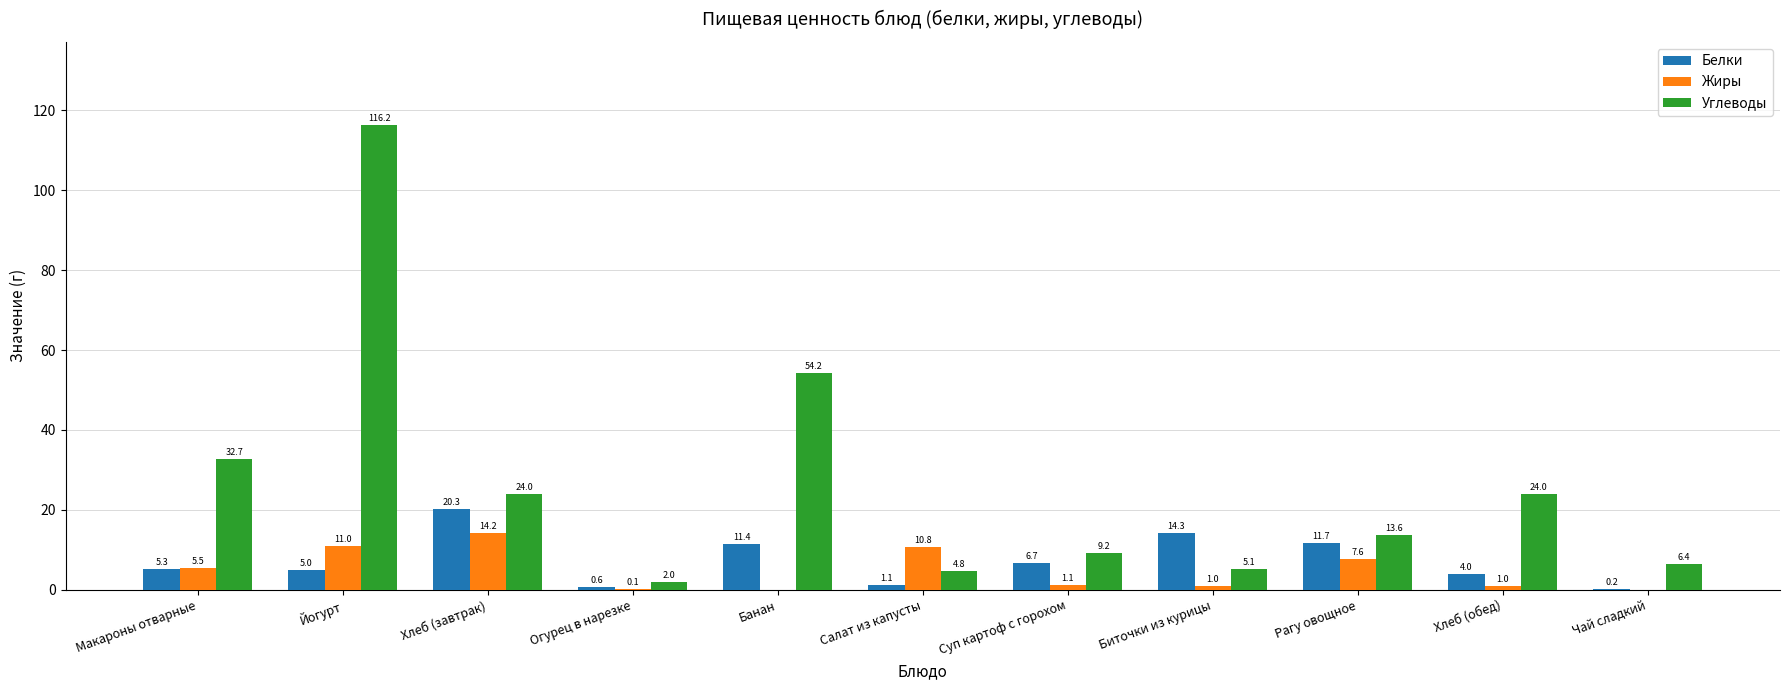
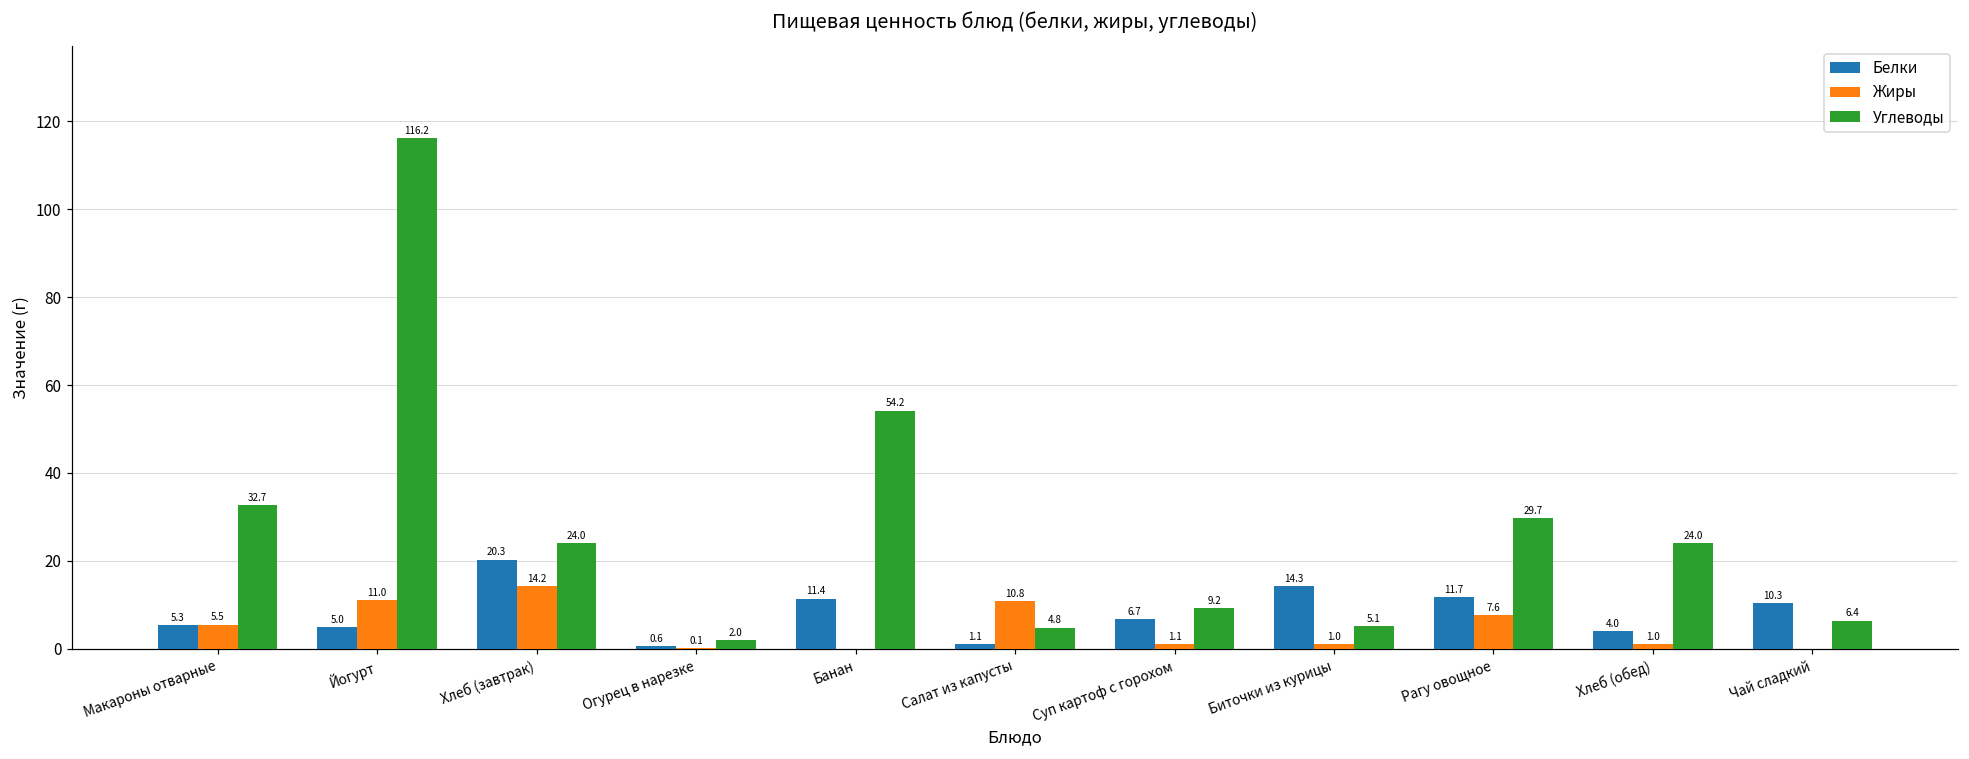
Углеводы, Рагу овощное: 13.6 -> 29.7
Белки, Чай сладкий: 0.2 -> 10.3
